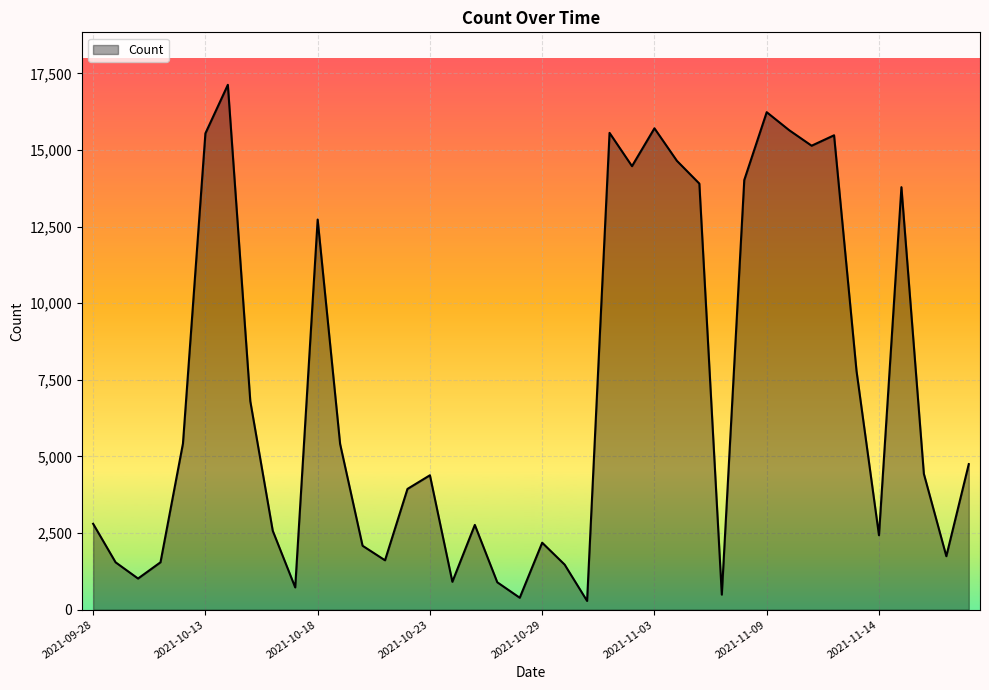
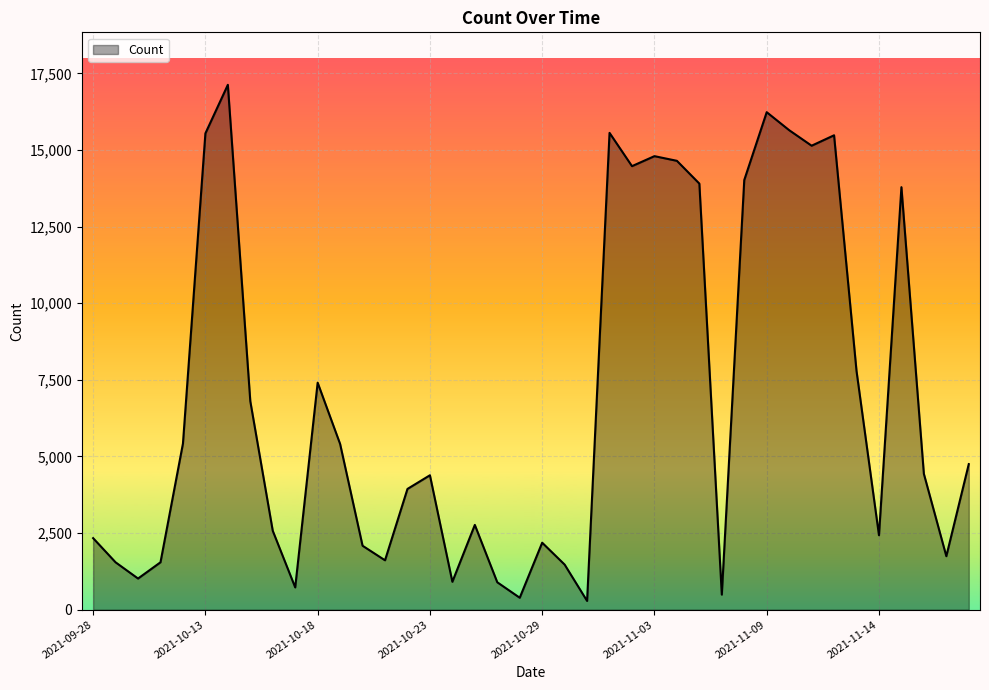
2021-09-28: 2,800 -> 2,300
2021-10-18: 12,700 -> 7,400
2021-11-03: 15,700 -> 14,800
